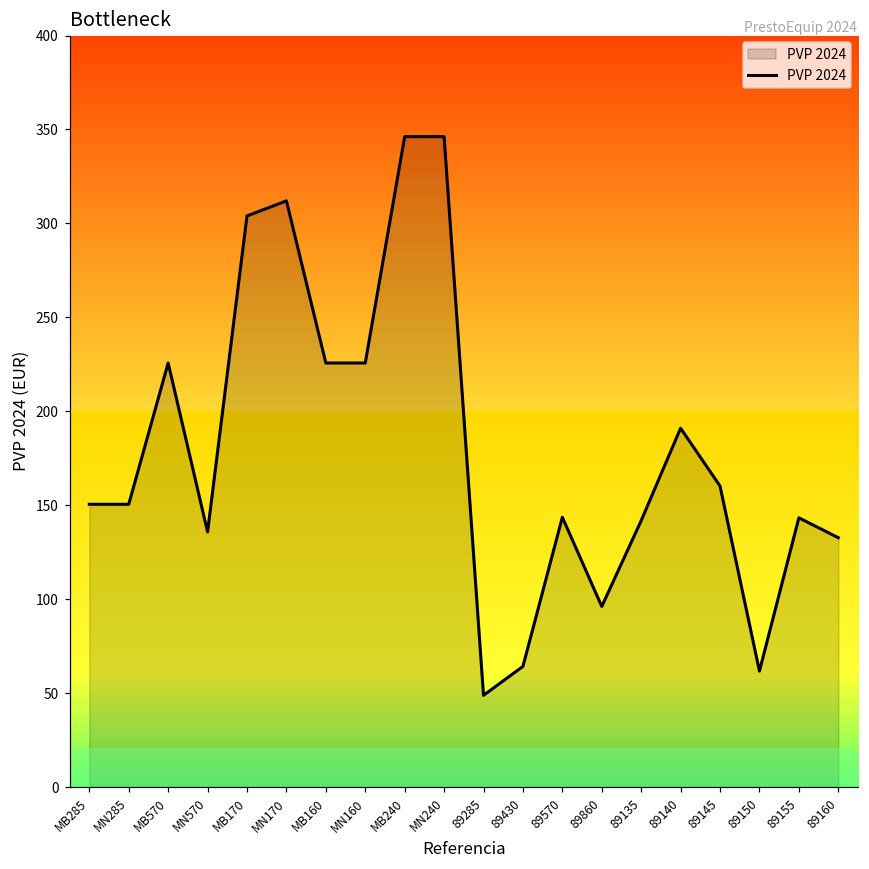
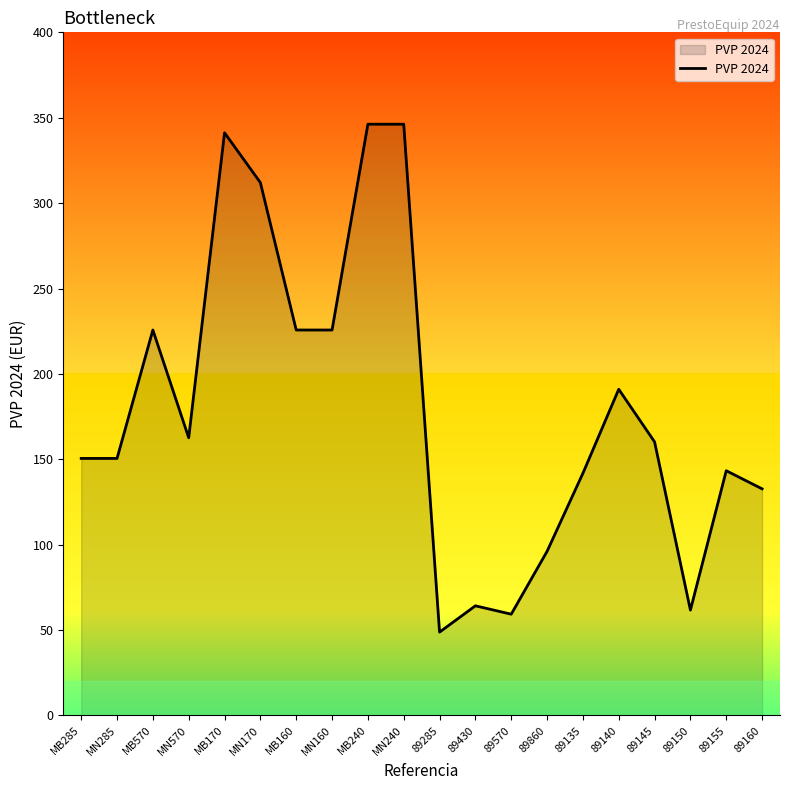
MN570: 136 -> 163
MB170: 304 -> 341
89570: 144 -> 59
